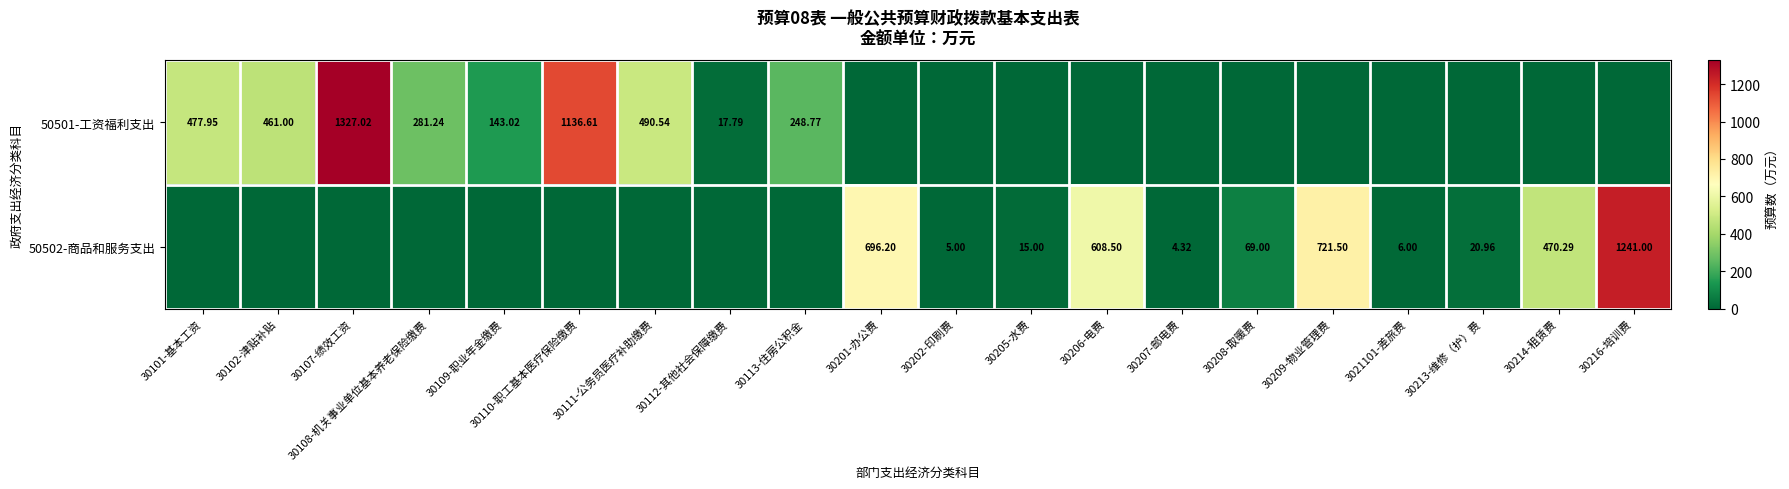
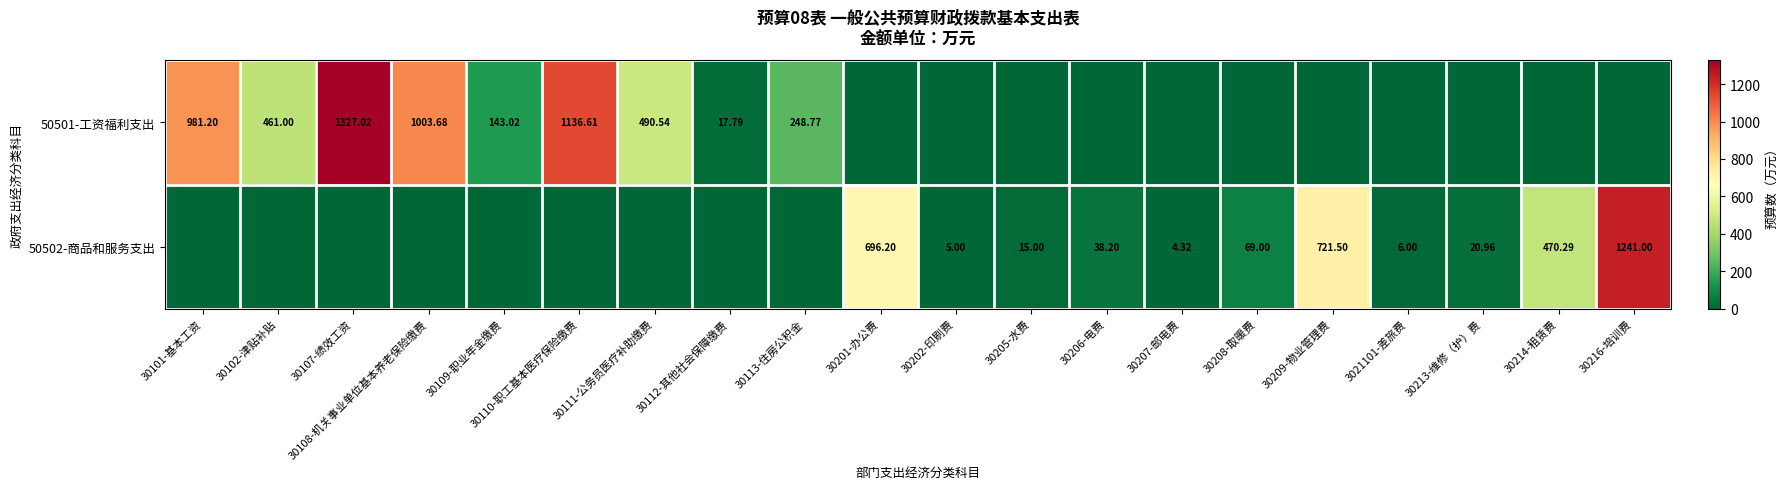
50501-工资福利支出, 30101-基本工资: 477.95 -> 981.20
50501-工资福利支出, 30108-机关事业单位基本养老保险缴费: 281.24 -> 1003.68
50502-商品和服务支出, 30206-电费: 608.50 -> 38.20
